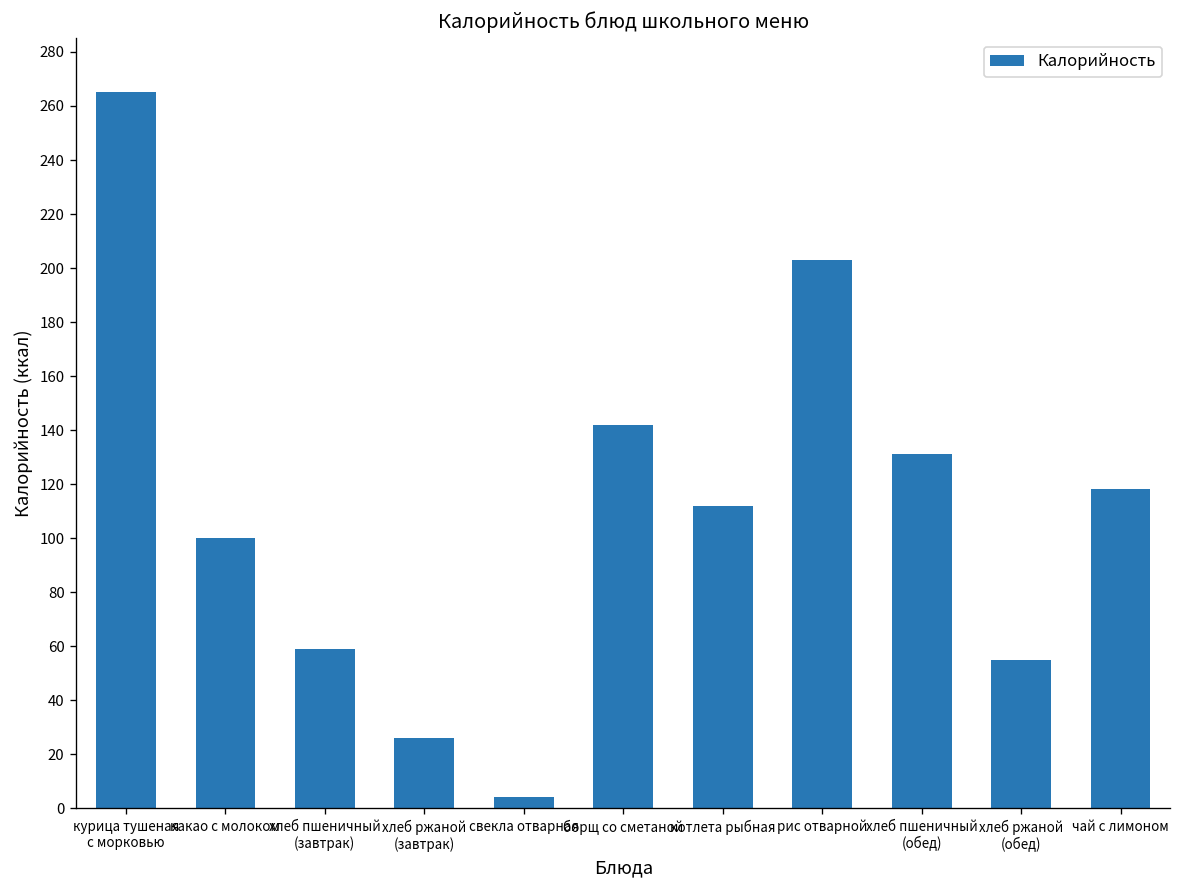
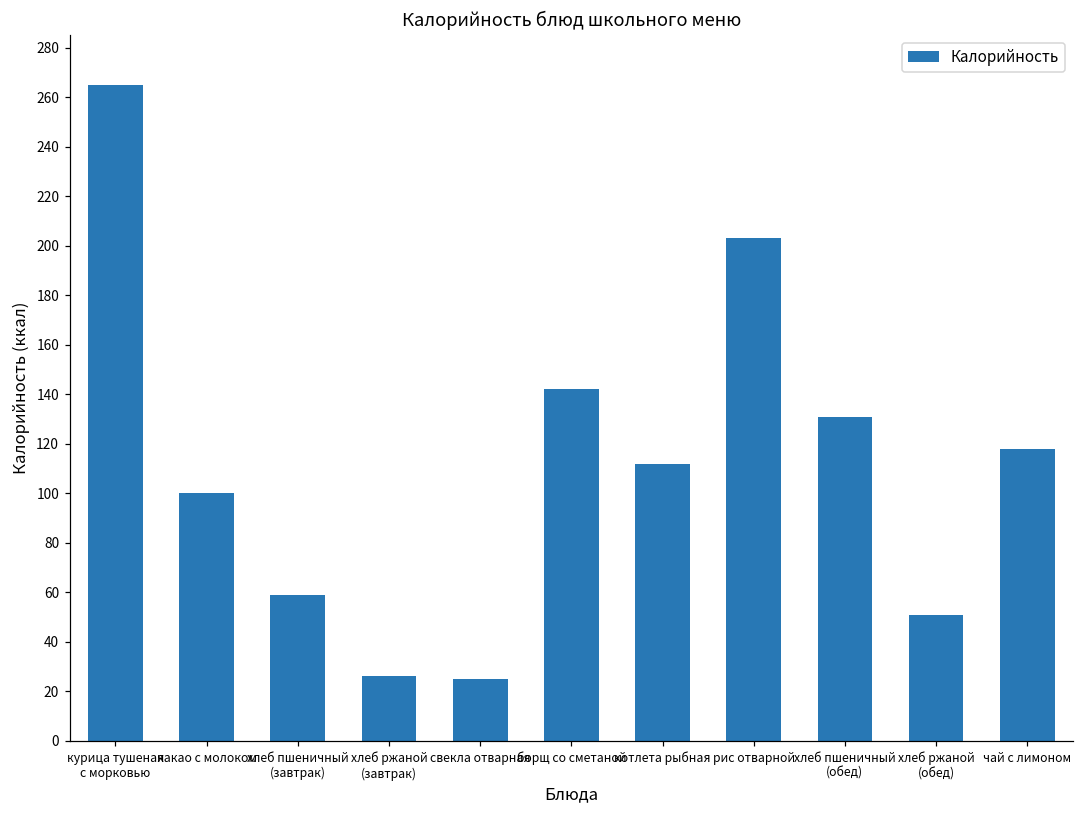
свекла отварная: 4 -> 25
хлеб ржаной (обед): 55 -> 51
